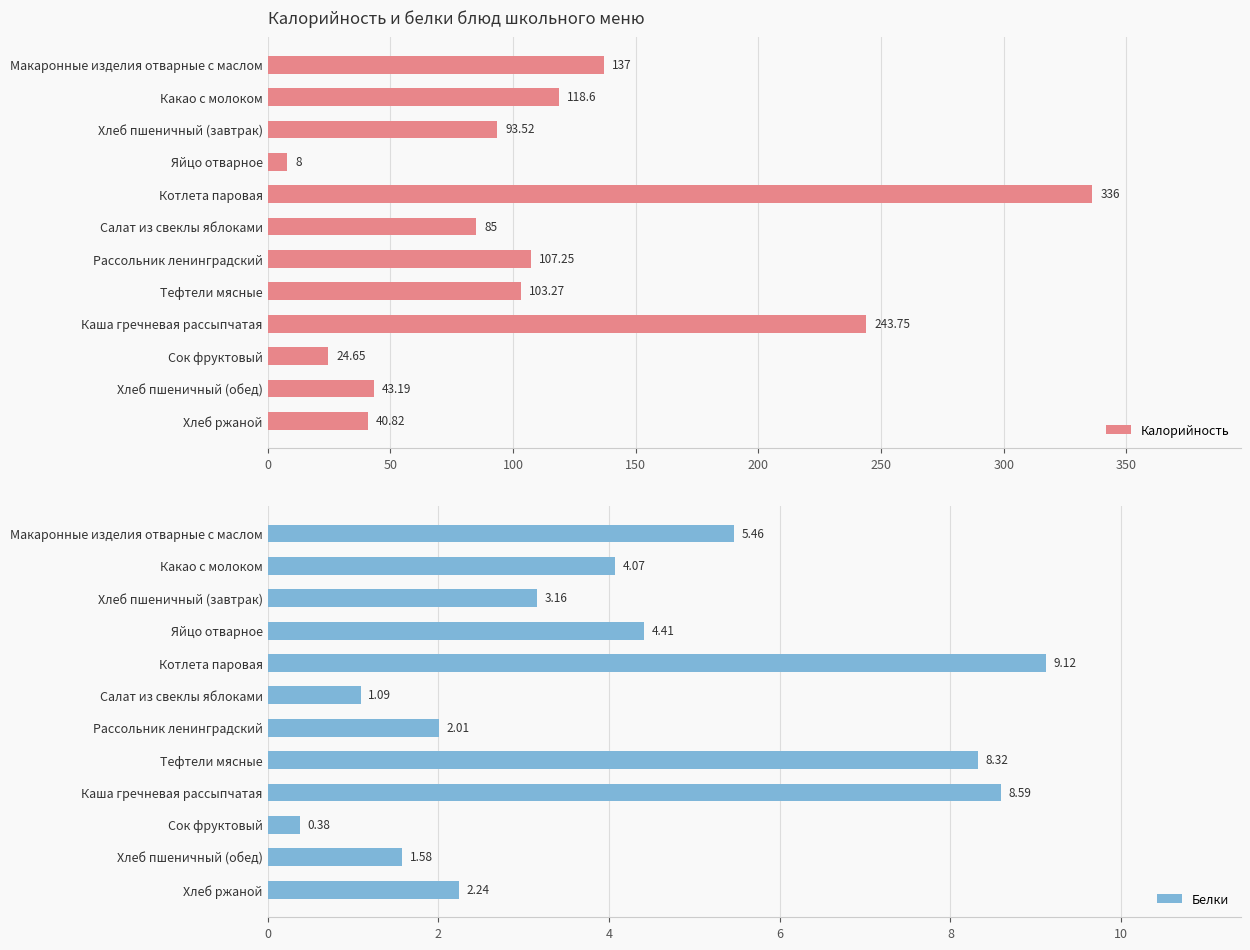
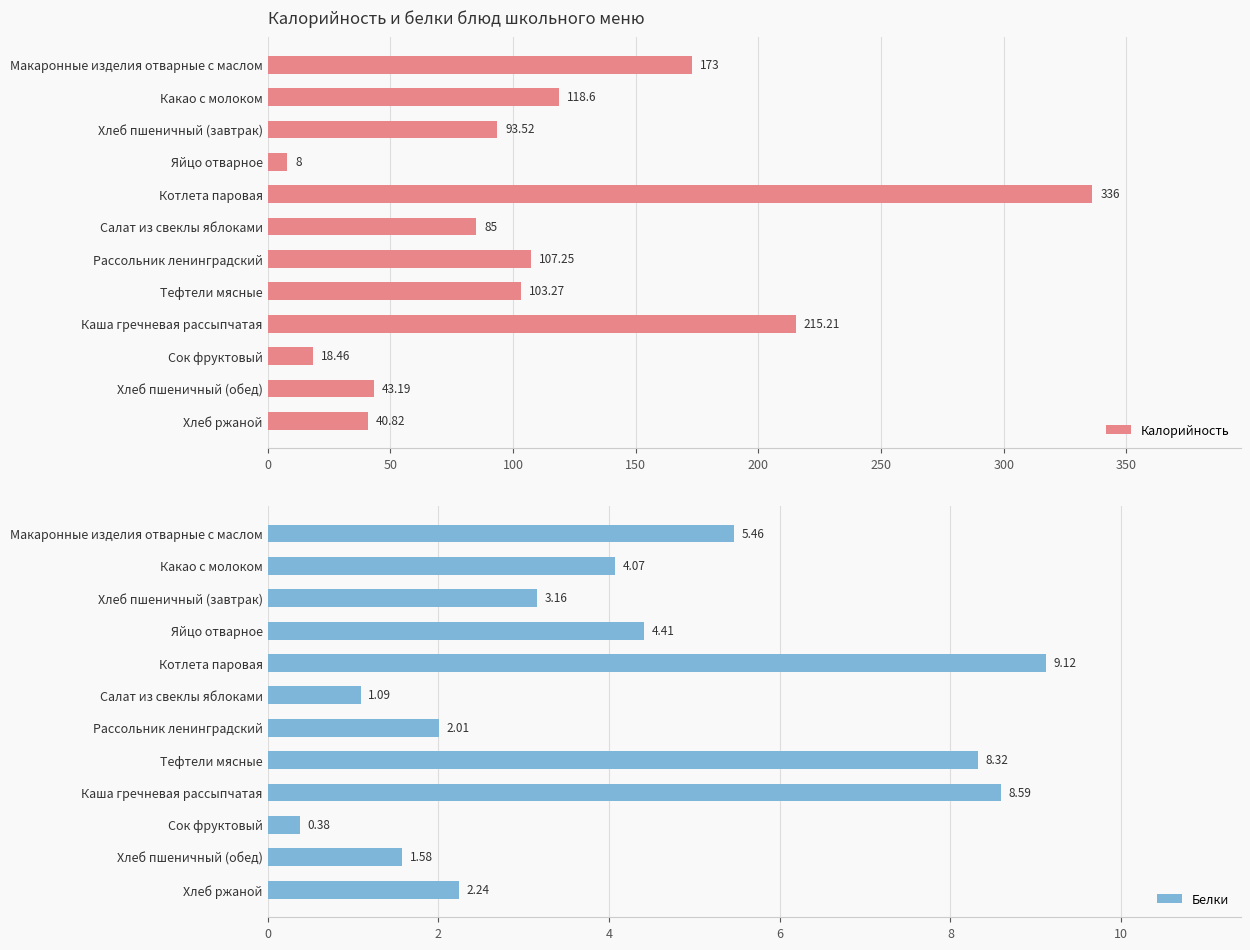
Калорийность и белки блюд школьного меню, Макаронные изделия отварные с маслом: 137 -> 173
Калорийность и белки блюд школьного меню, Каша гречневая рассыпчатая: 243.75 -> 215.21
Калорийность и белки блюд школьного меню, Сок фруктовый: 24.65 -> 18.46
